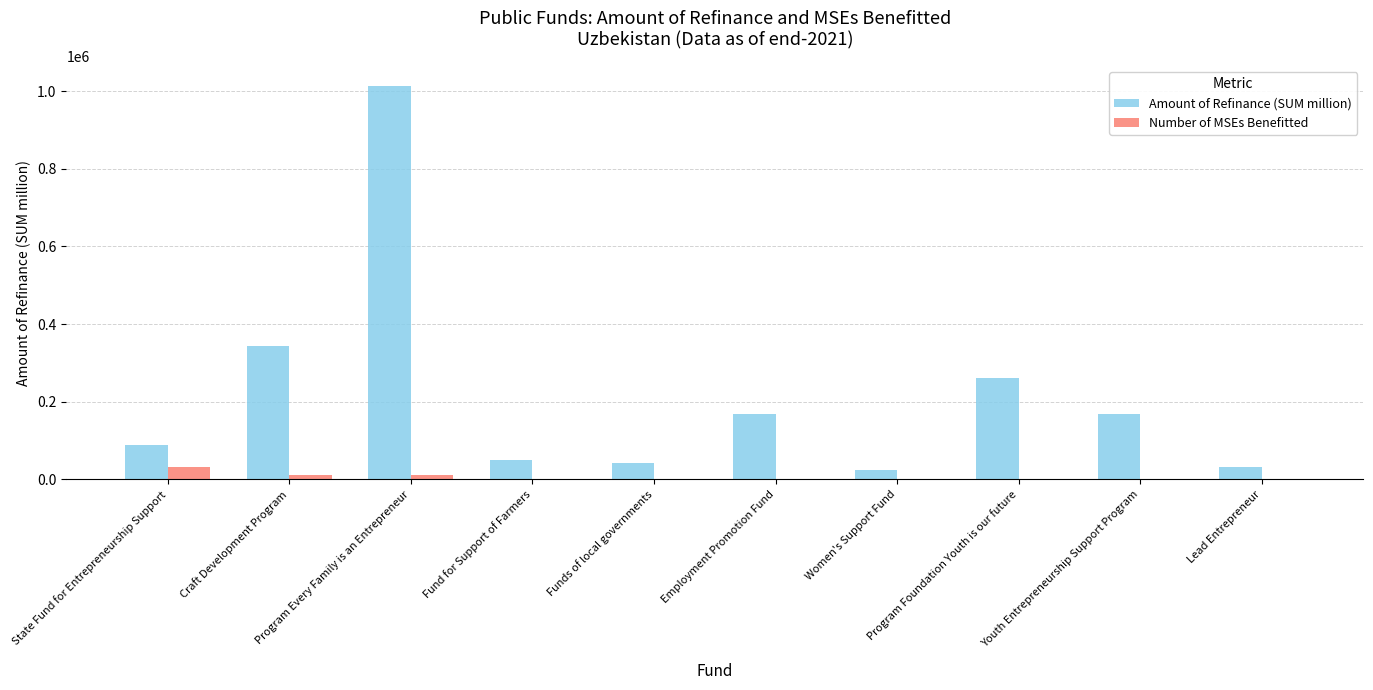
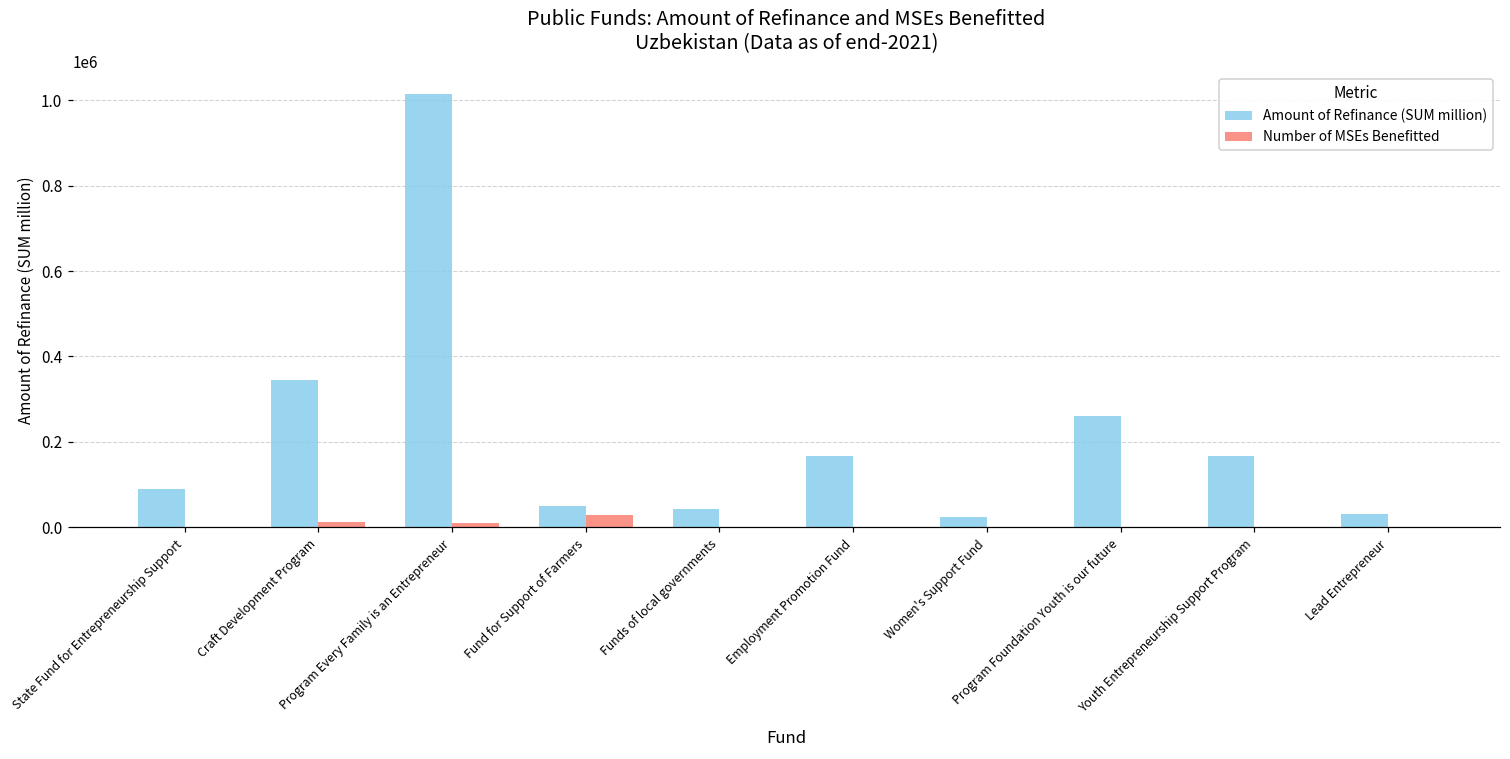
Number of MSEs Benefitted, State Fund for Entrepreneurship Support: 30000 -> 0
Number of MSEs Benefitted, Fund for Support of Farmers: 0 -> 30000
